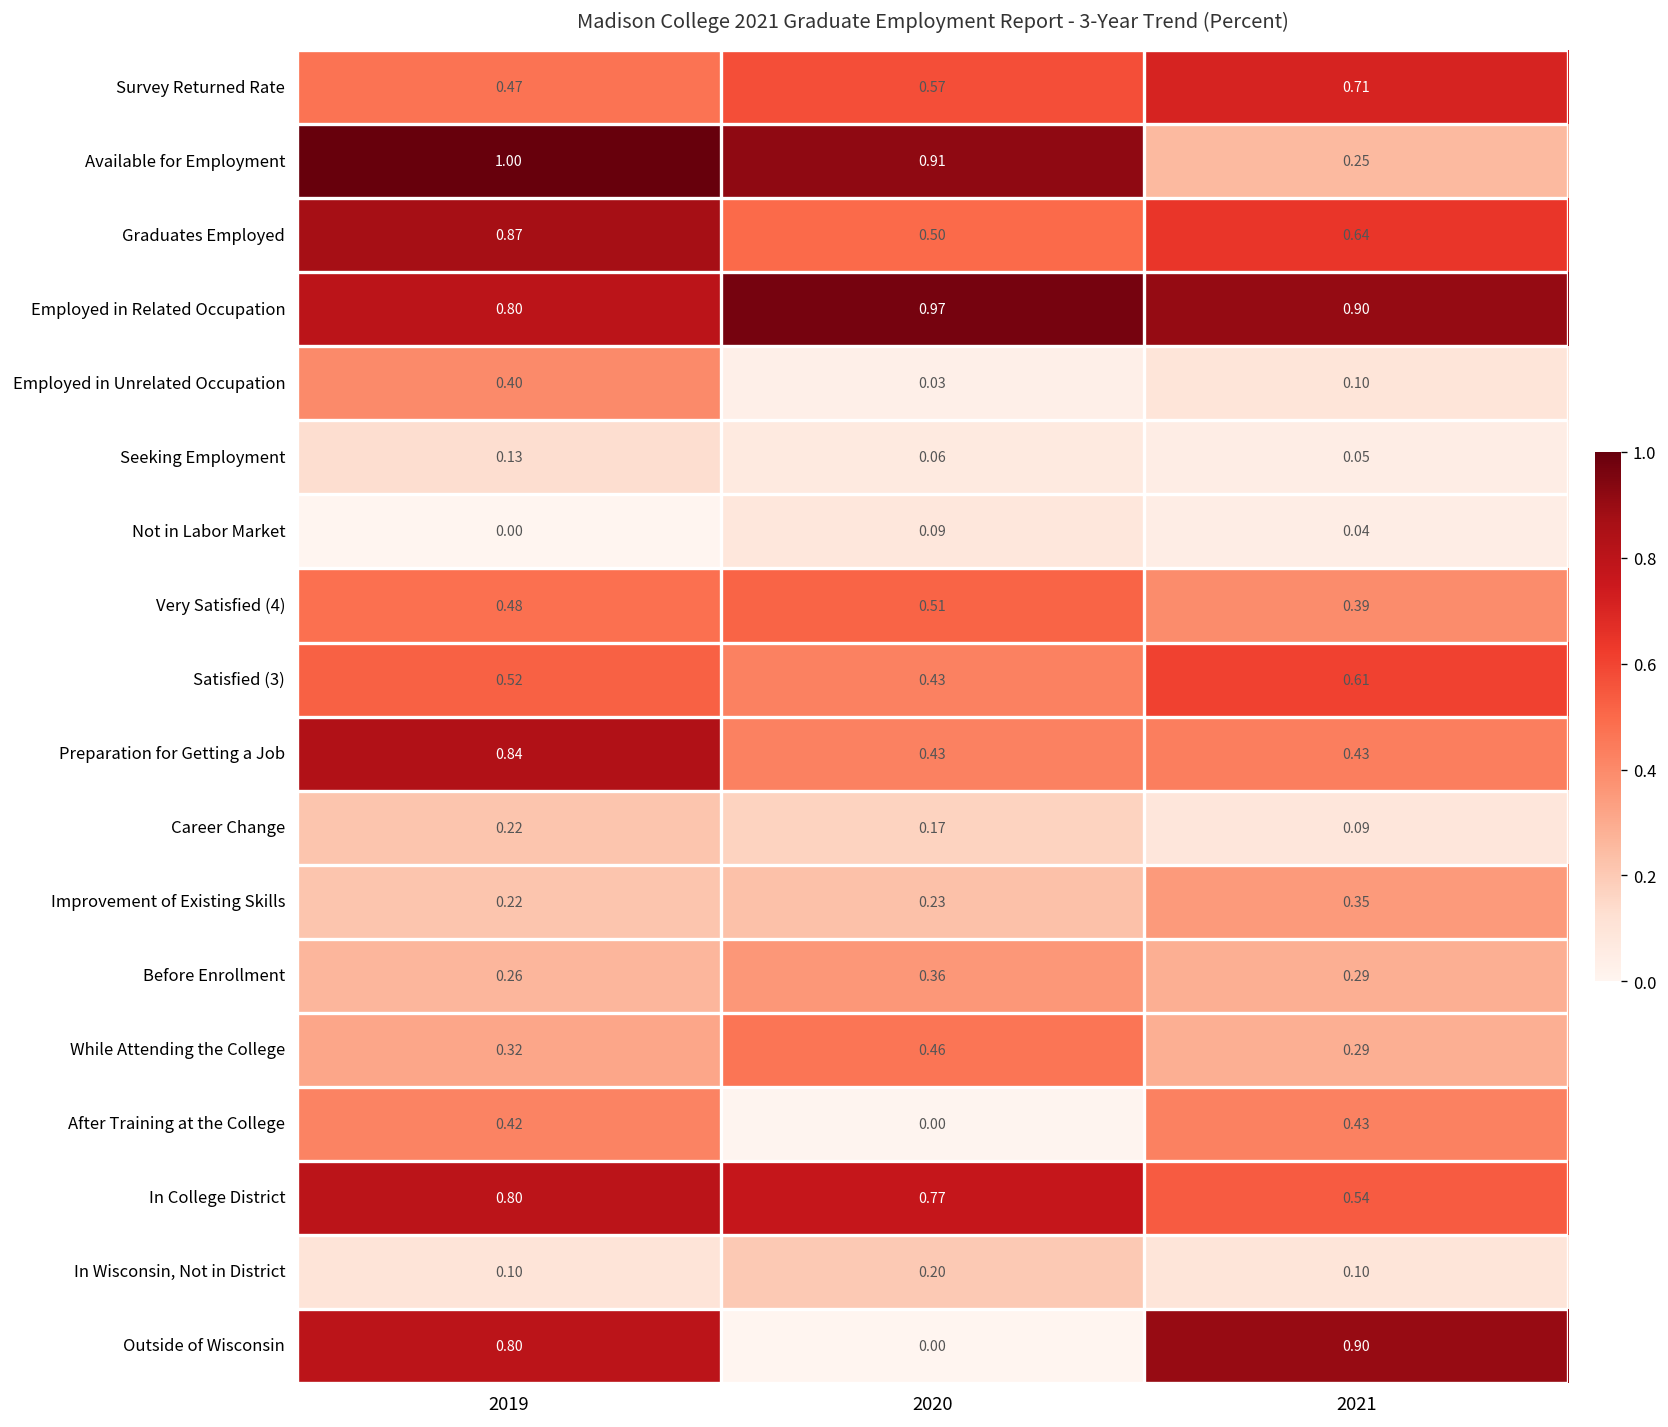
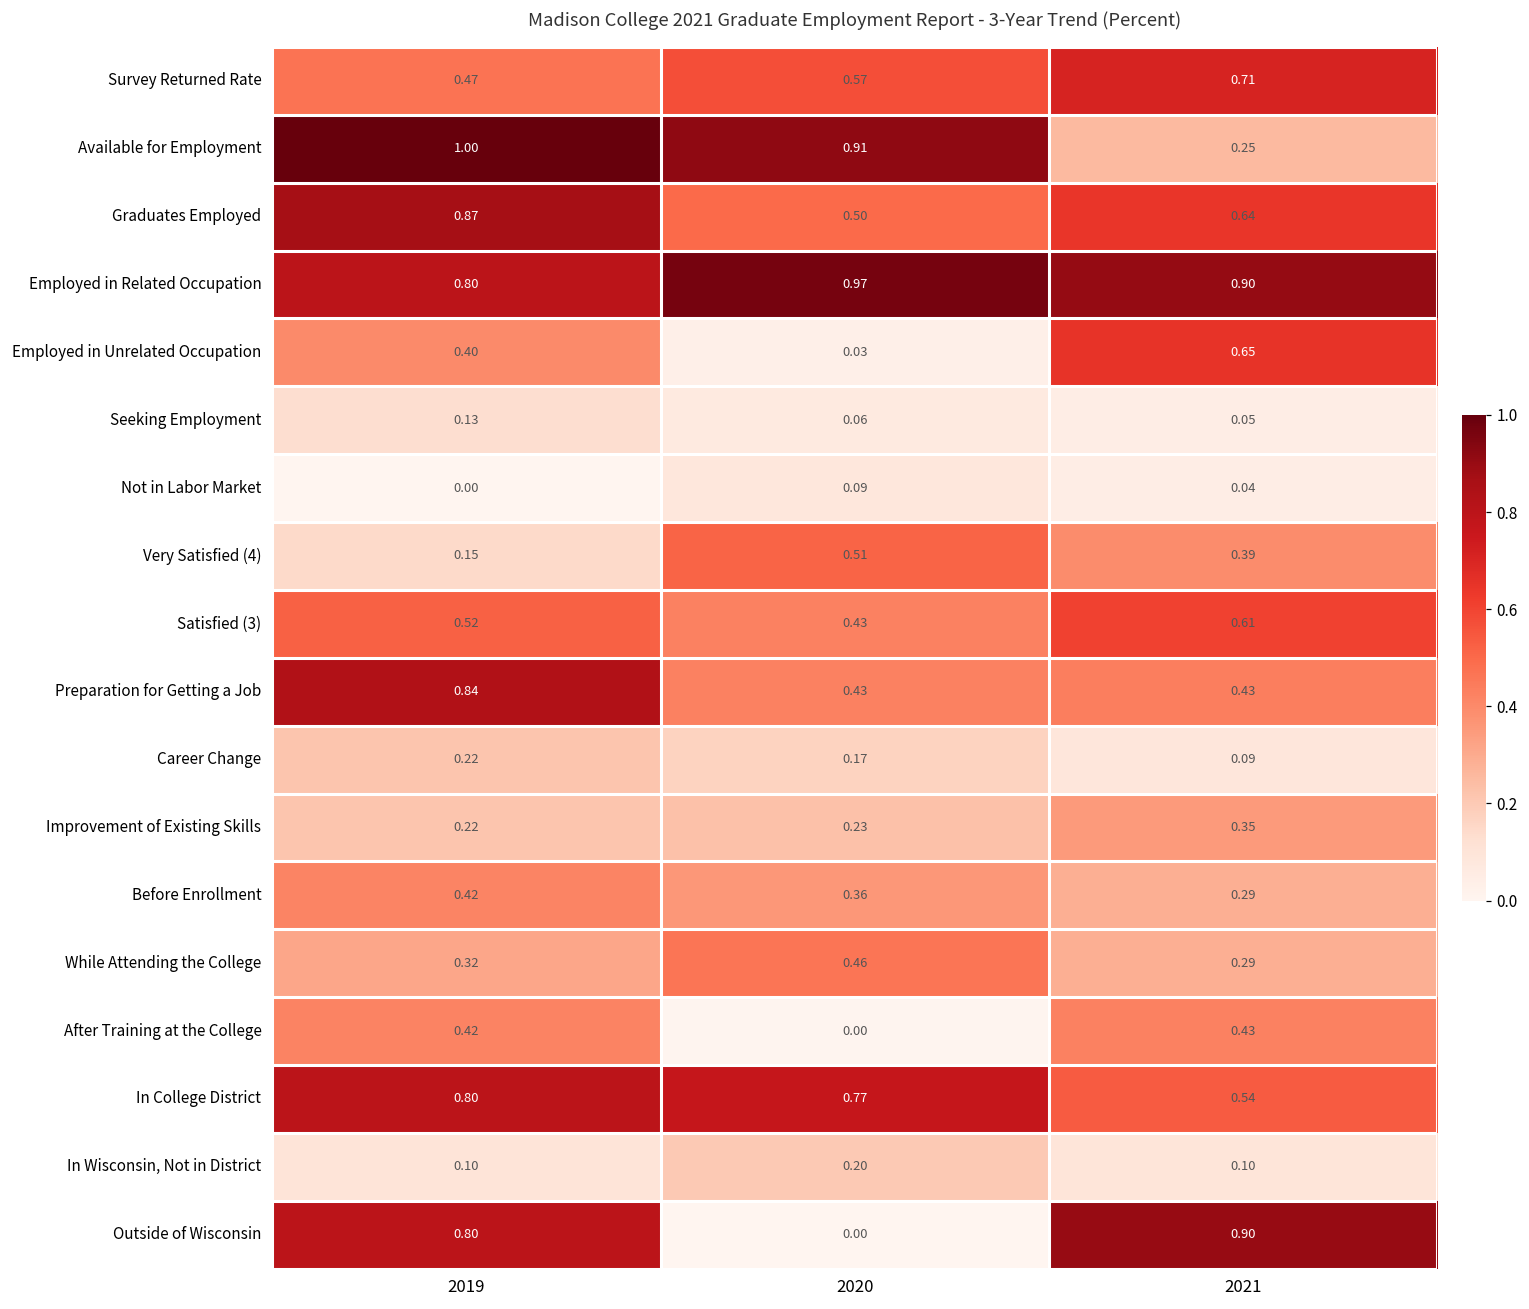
Employed in Unrelated Occupation, 2021: 0.10 -> 0.65
Very Satisfied (4), 2019: 0.48 -> 0.15
Before Enrollment, 2019: 0.26 -> 0.42
